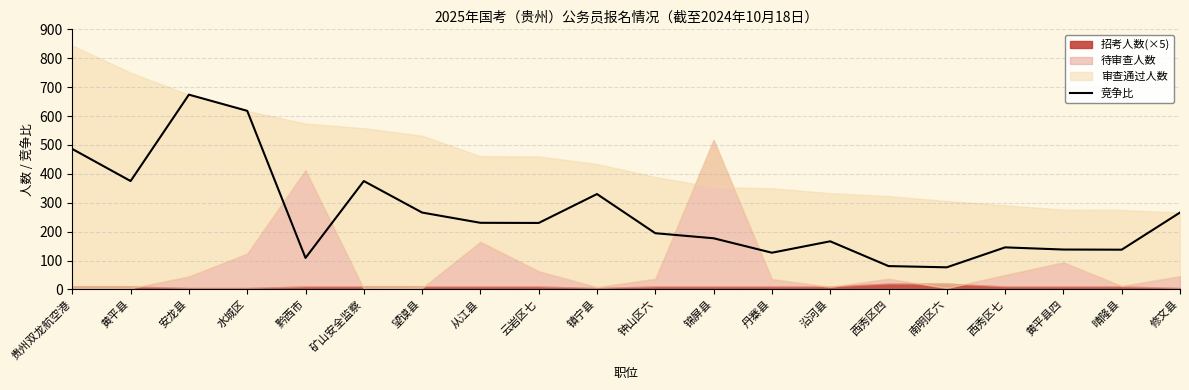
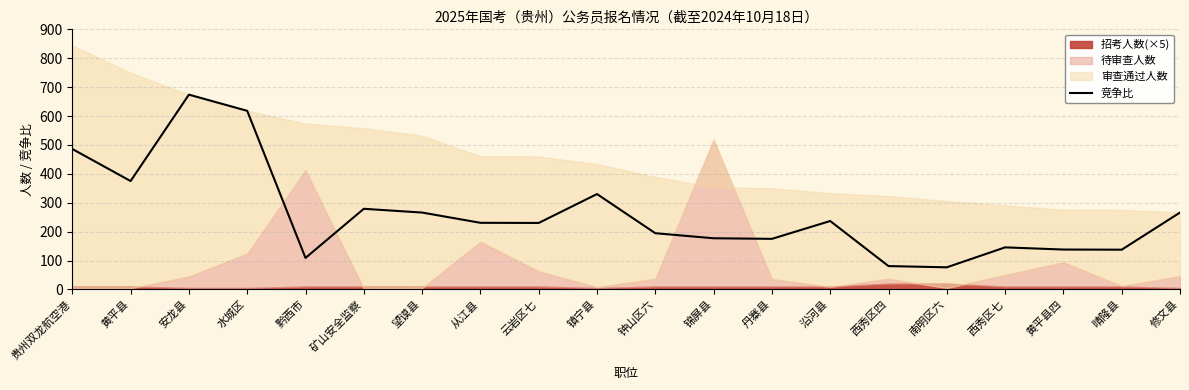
竞争比, 矿山安全监察: 380 -> 280
竞争比, 丹寨县: 130 -> 180
竞争比, 沿河县: 170 -> 240
